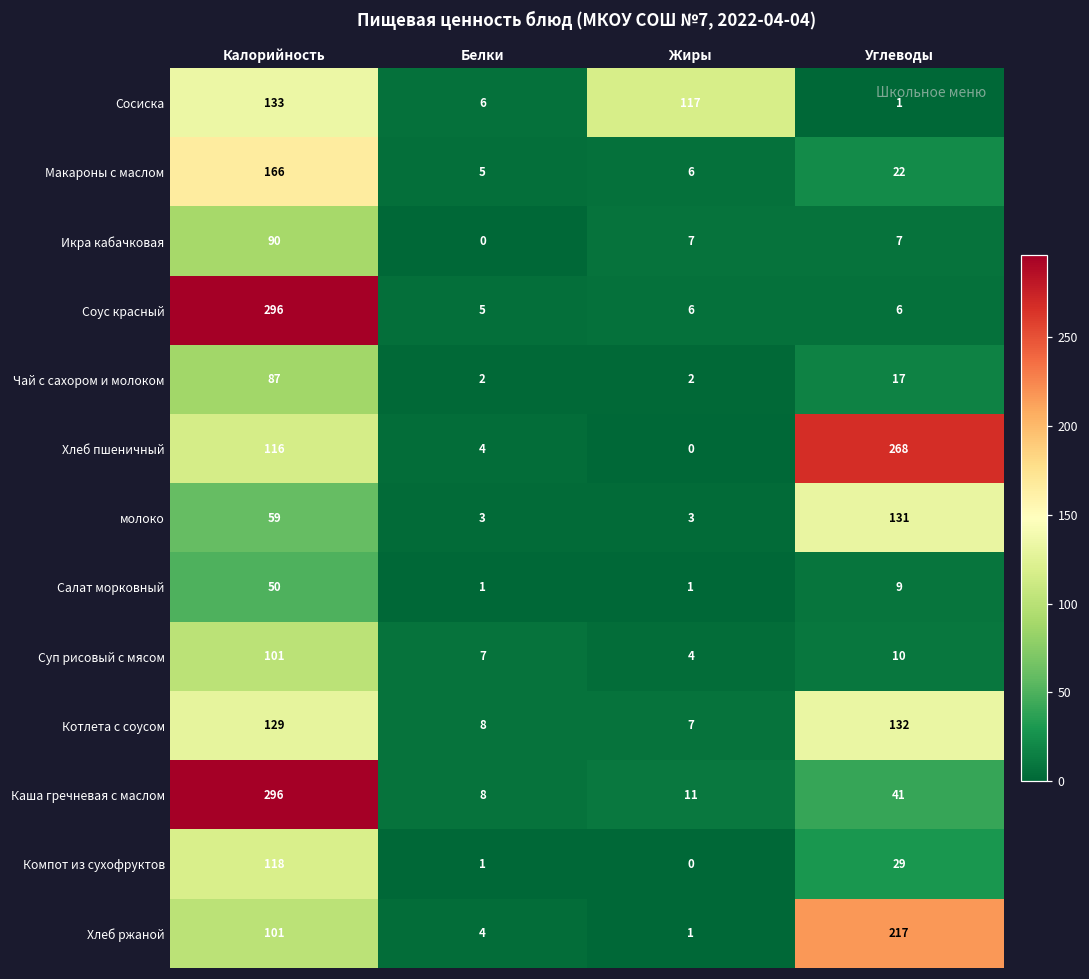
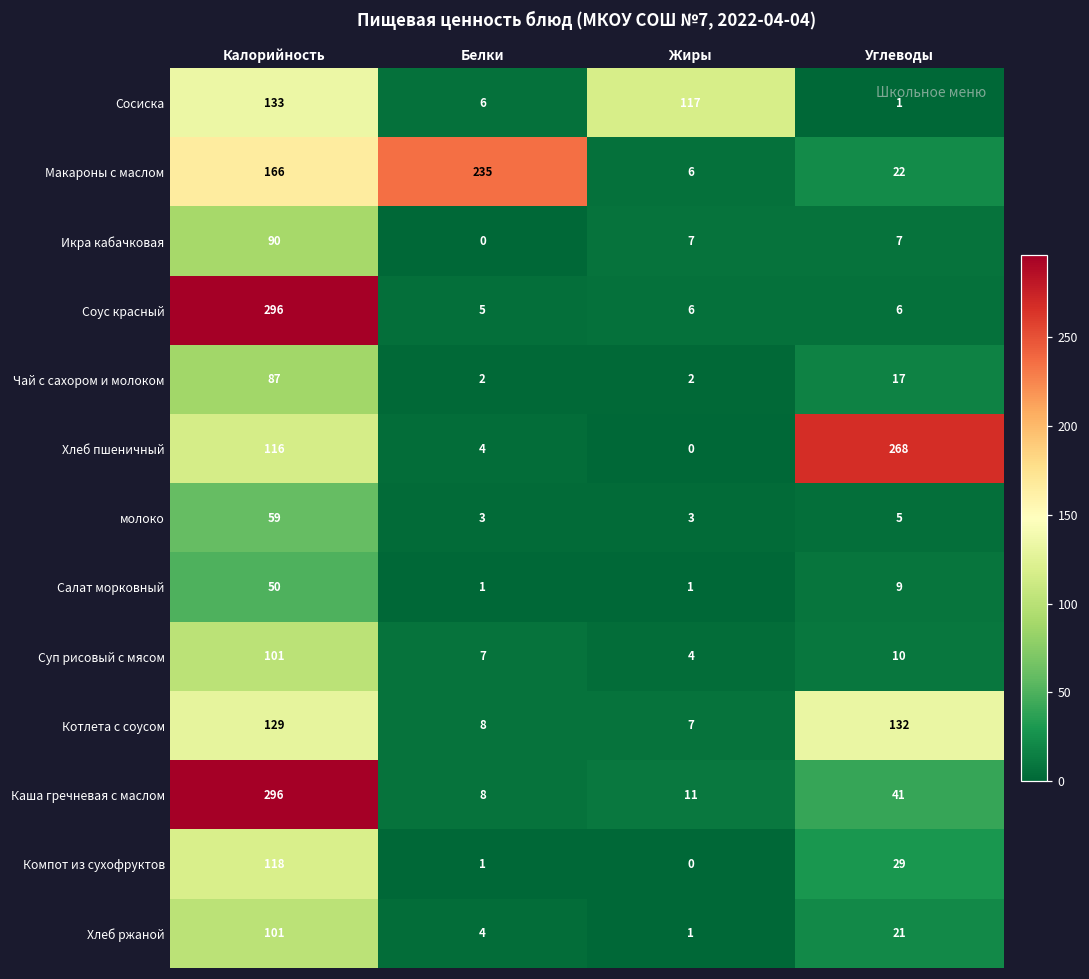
Макароны с маслом, Белки: 5 -> 235
молоко, Углеводы: 131 -> 5
Хлеб ржаной, Углеводы: 217 -> 21
